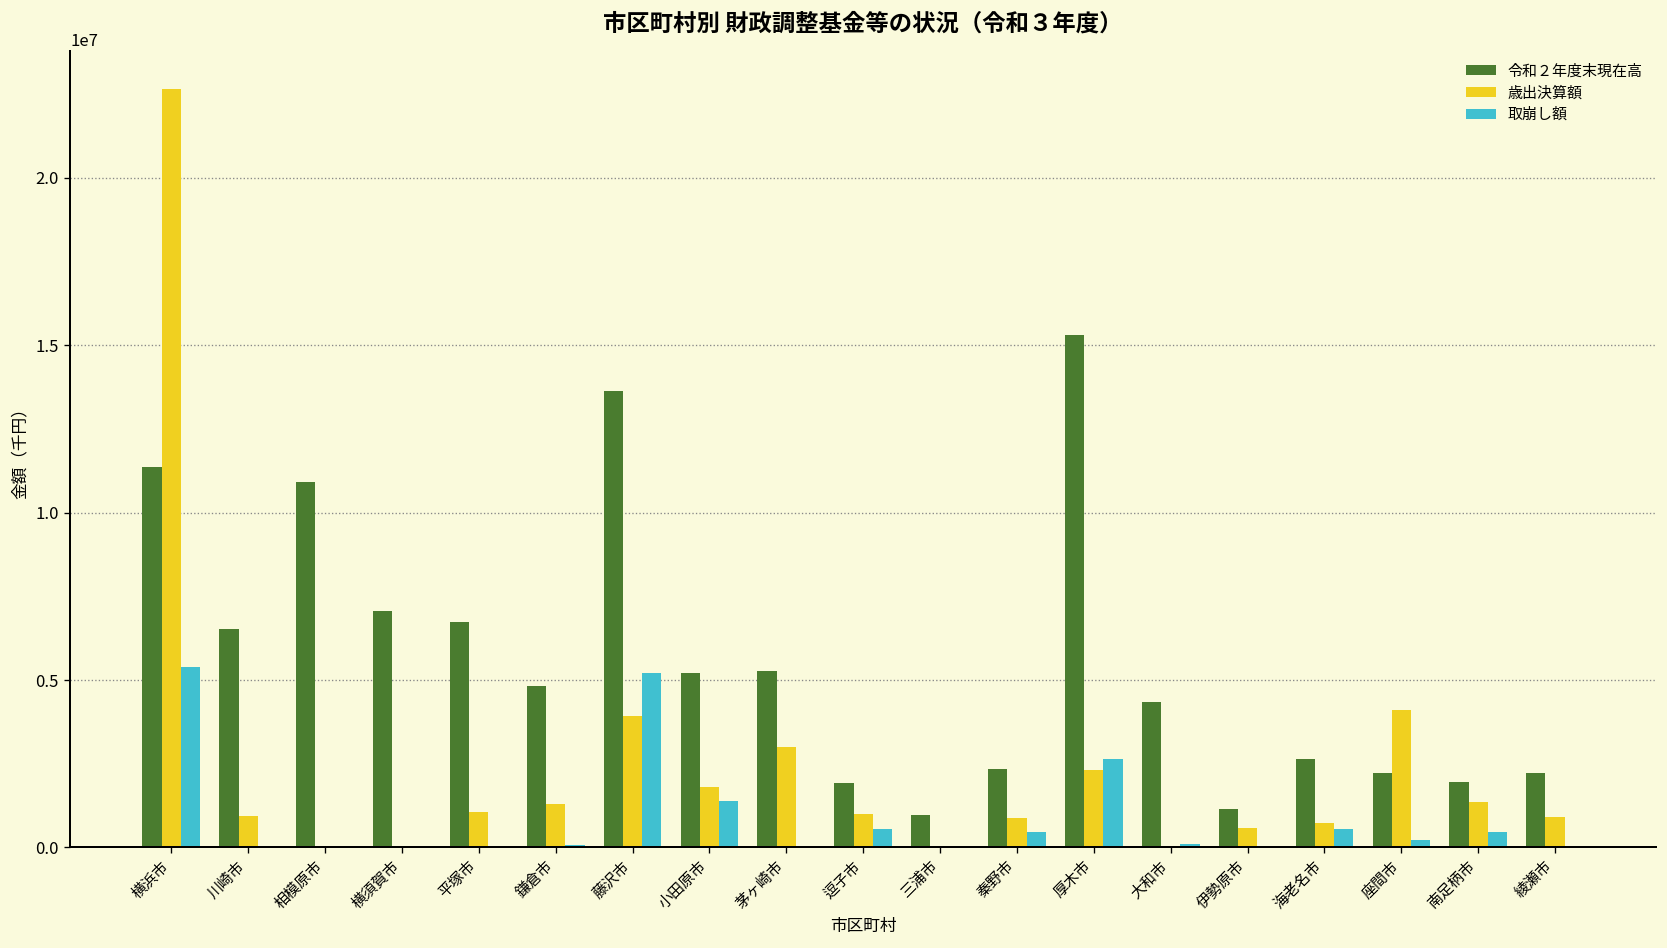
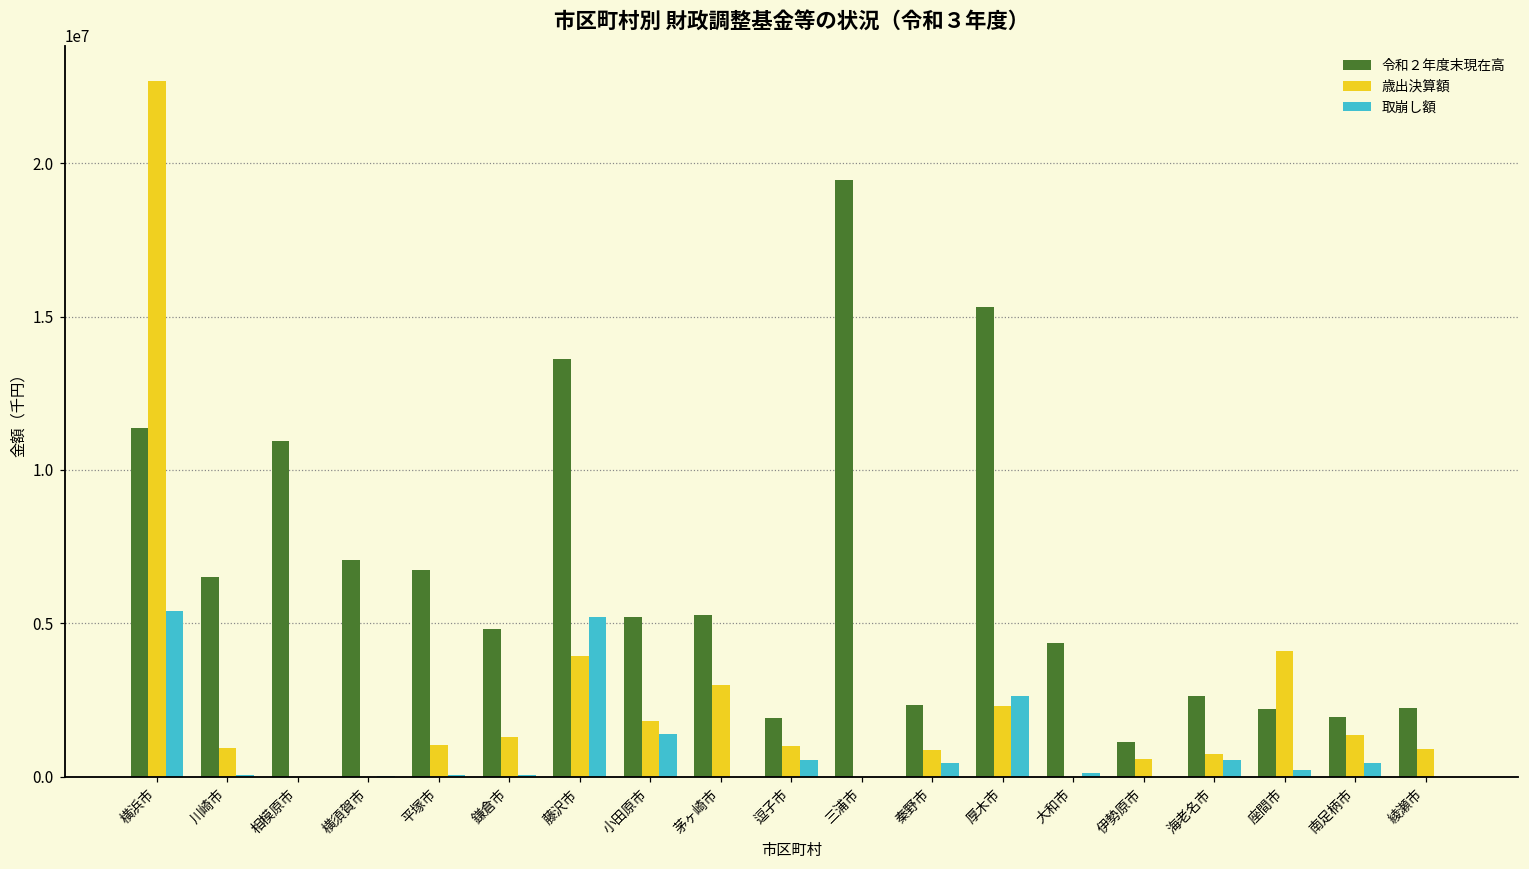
令和２年度末現在高, 三浦市: 1000000 -> 19400000
